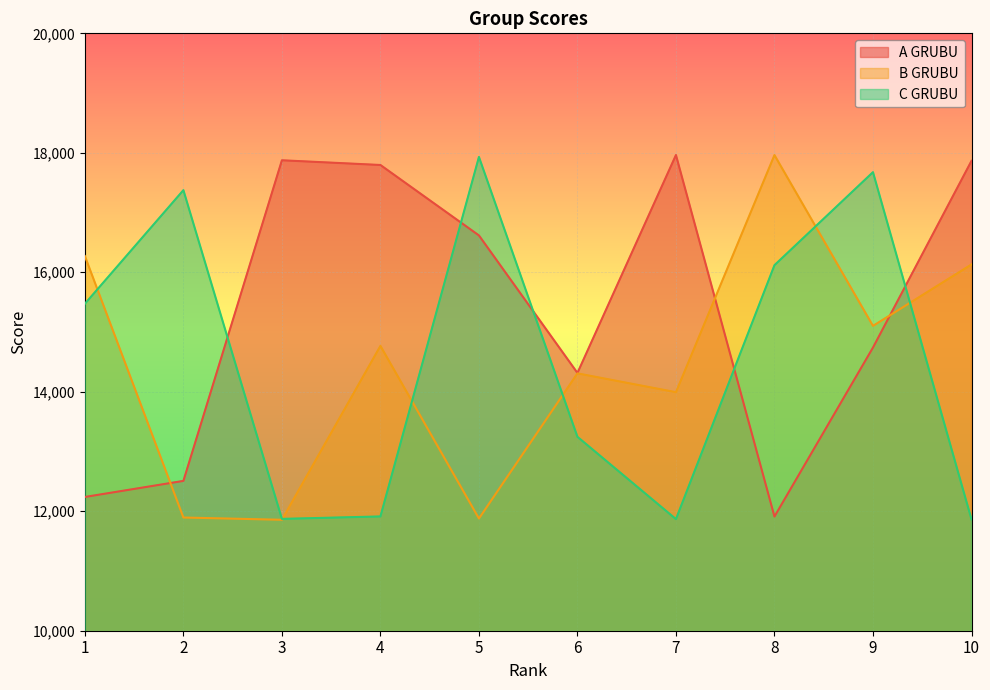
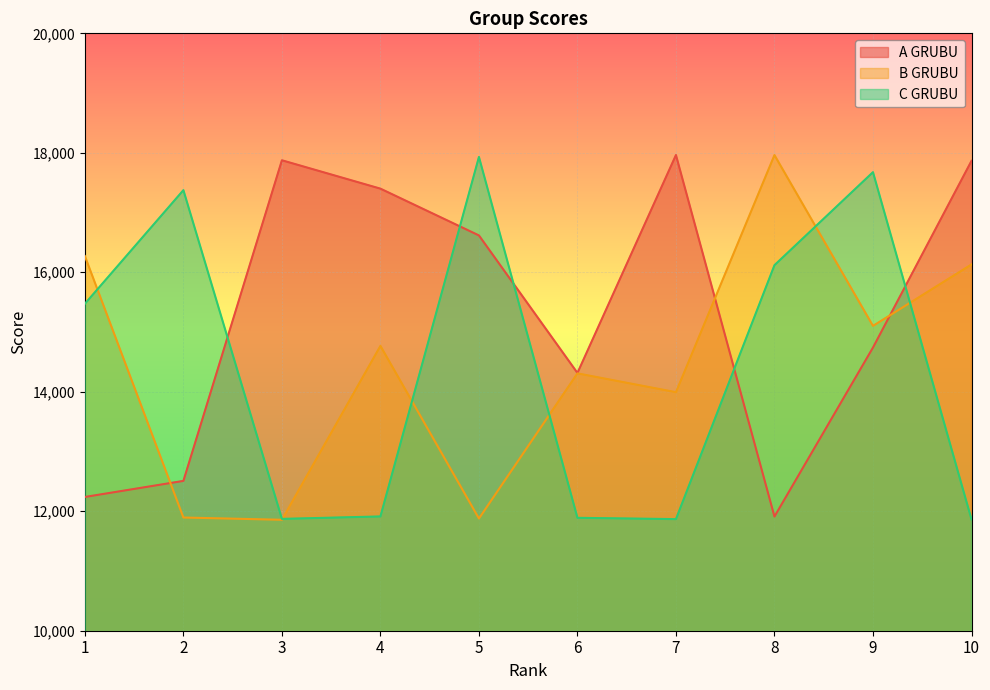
A GRUBU, 4: 17,800 -> 17,400
C GRUBU, 6: 13,200 -> 11,900
